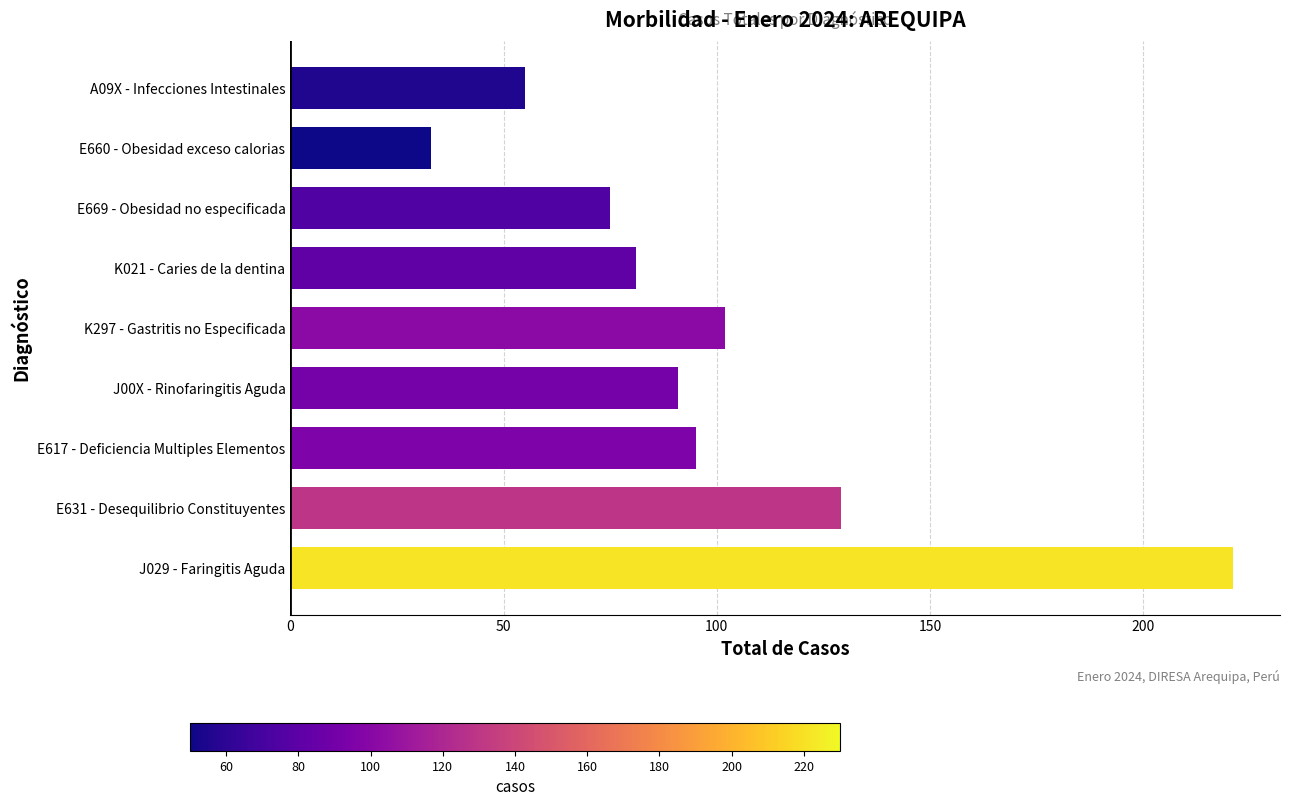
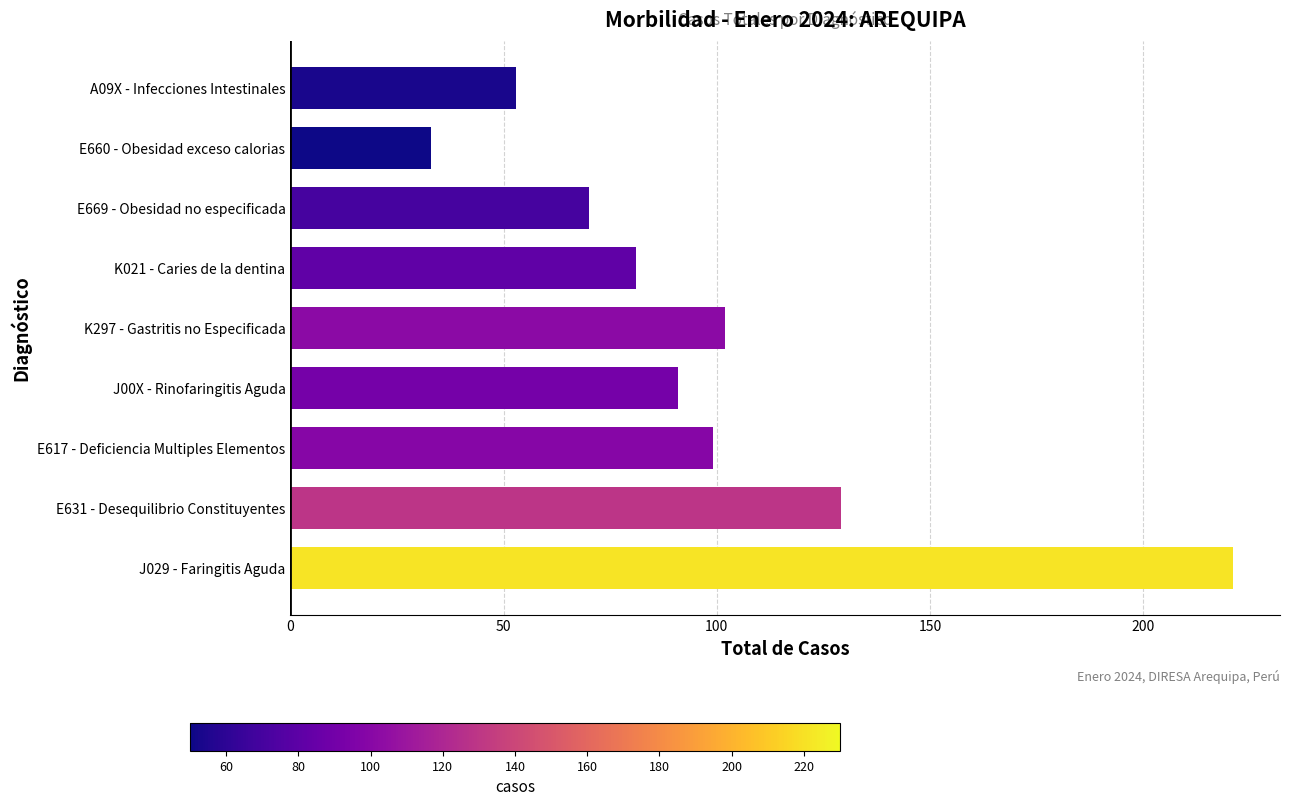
A09X - Infecciones Intestinales: 55 -> 53
E669 - Obesidad no especificada: 75 -> 70
E617 - Deficiencia Multiples Elementos: 95 -> 99
